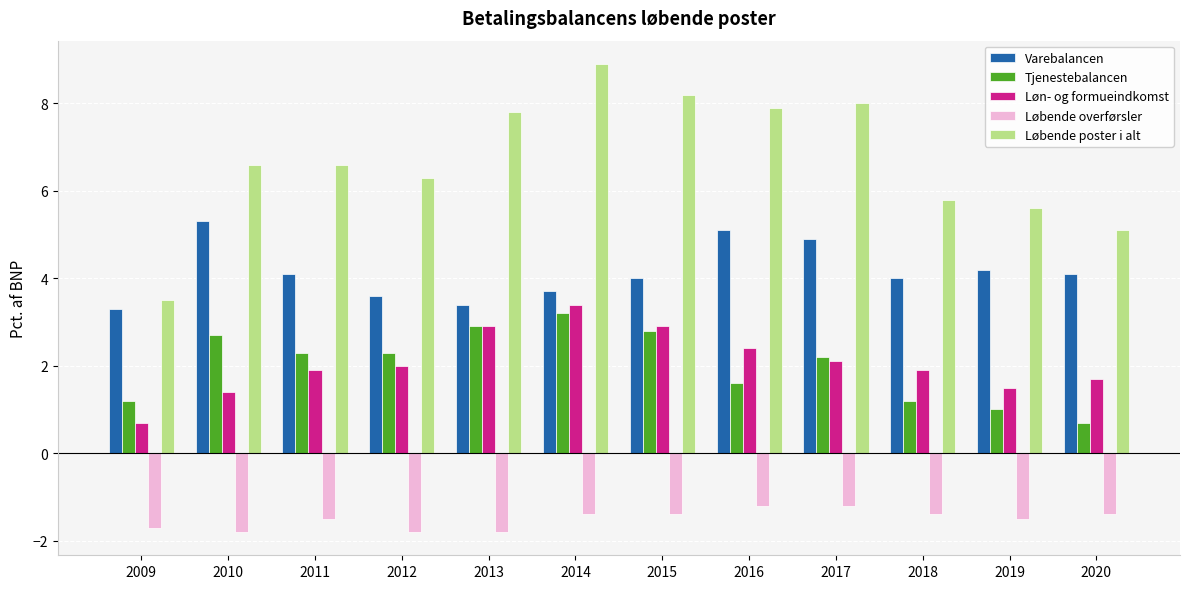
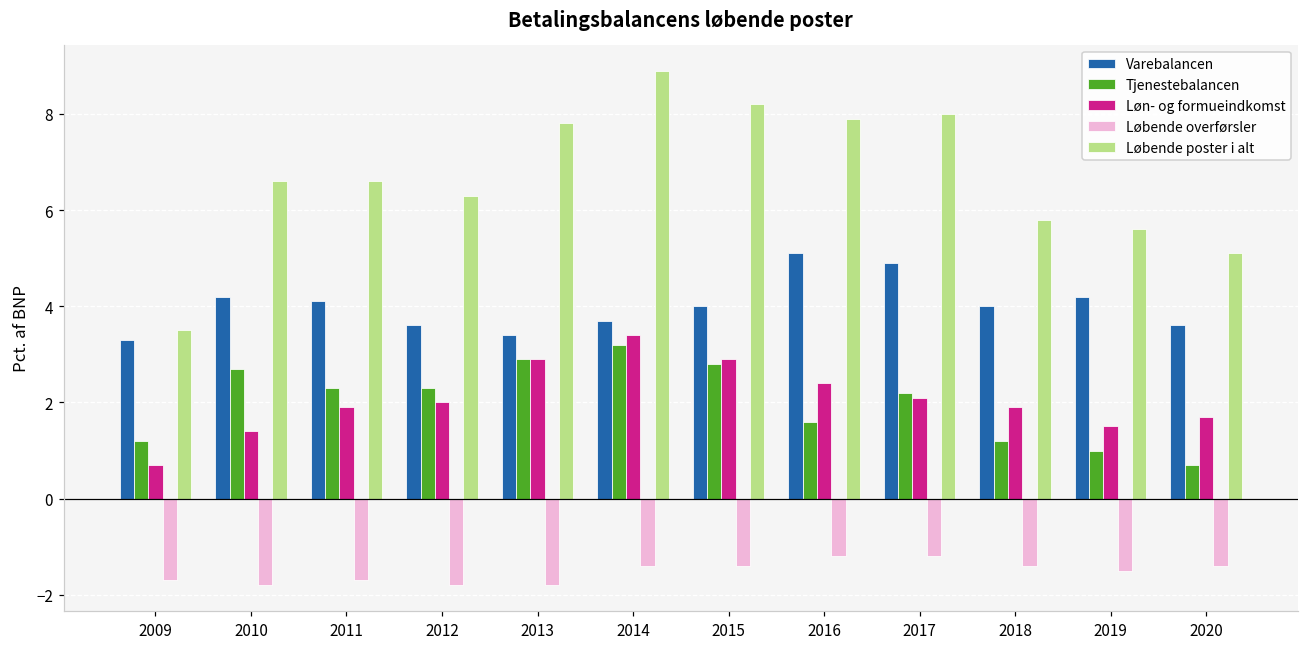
Varebalancen, 2010: 5.3 -> 4.2
Løbende overførsler, 2011: -1.5 -> -1.7
Varebalancen, 2020: 4.1 -> 3.6
